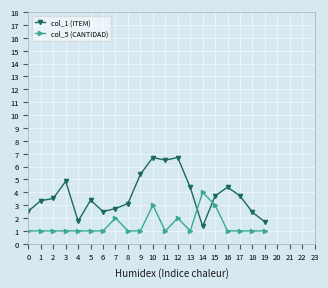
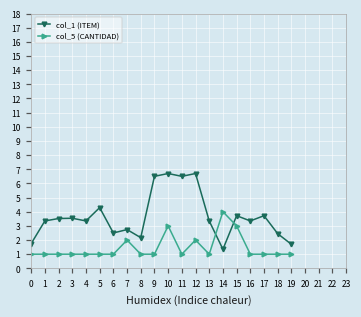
col_1 (ITEM), 0: 2.5 -> 1.8
col_1 (ITEM), 3: 4.9 -> 3.5
col_1 (ITEM), 4: 1.8 -> 3.4
col_1 (ITEM), 5: 3.4 -> 4.3
col_1 (ITEM), 8: 3.1 -> 2.2
col_1 (ITEM), 9: 5.4 -> 6.5
col_1 (ITEM), 13: 4.4 -> 3.4
col_1 (ITEM), 16: 4.4 -> 3.4
